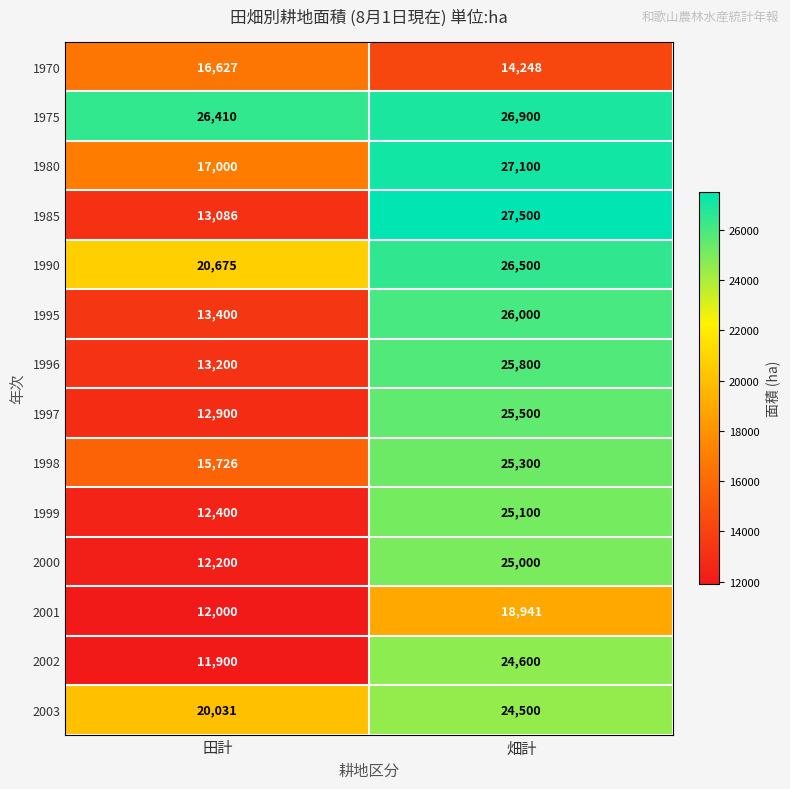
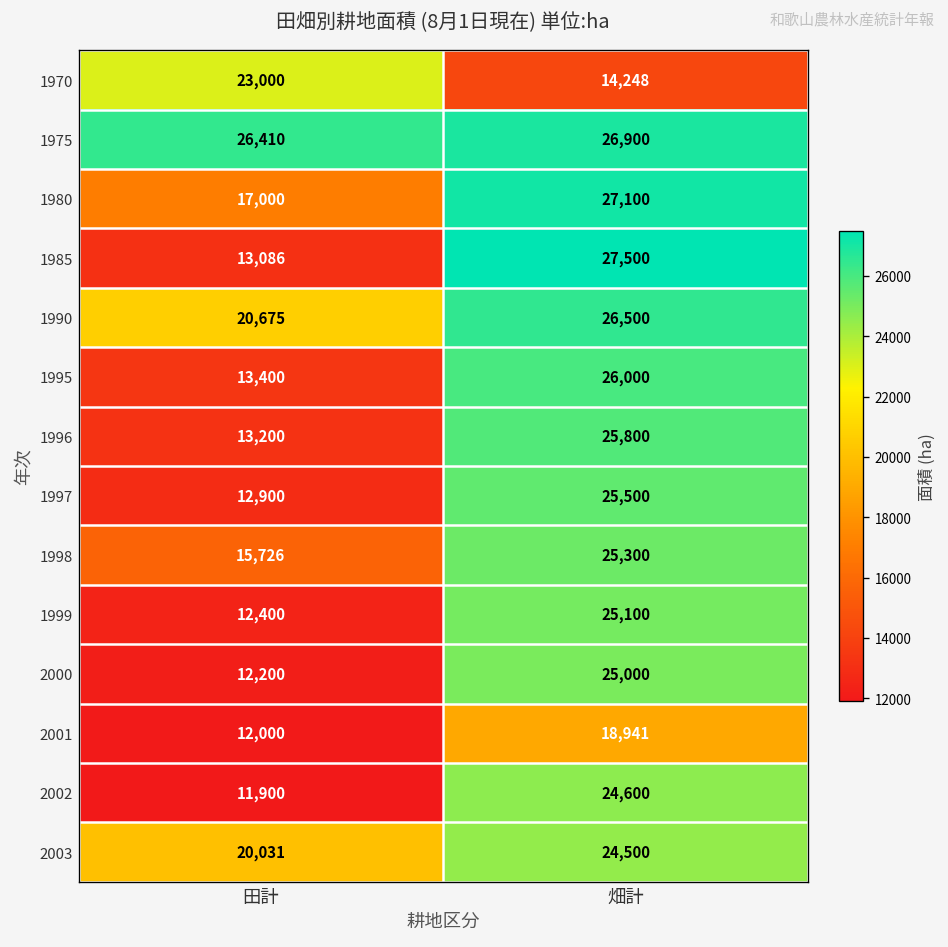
1970, 田計: 16,627 -> 23,000
